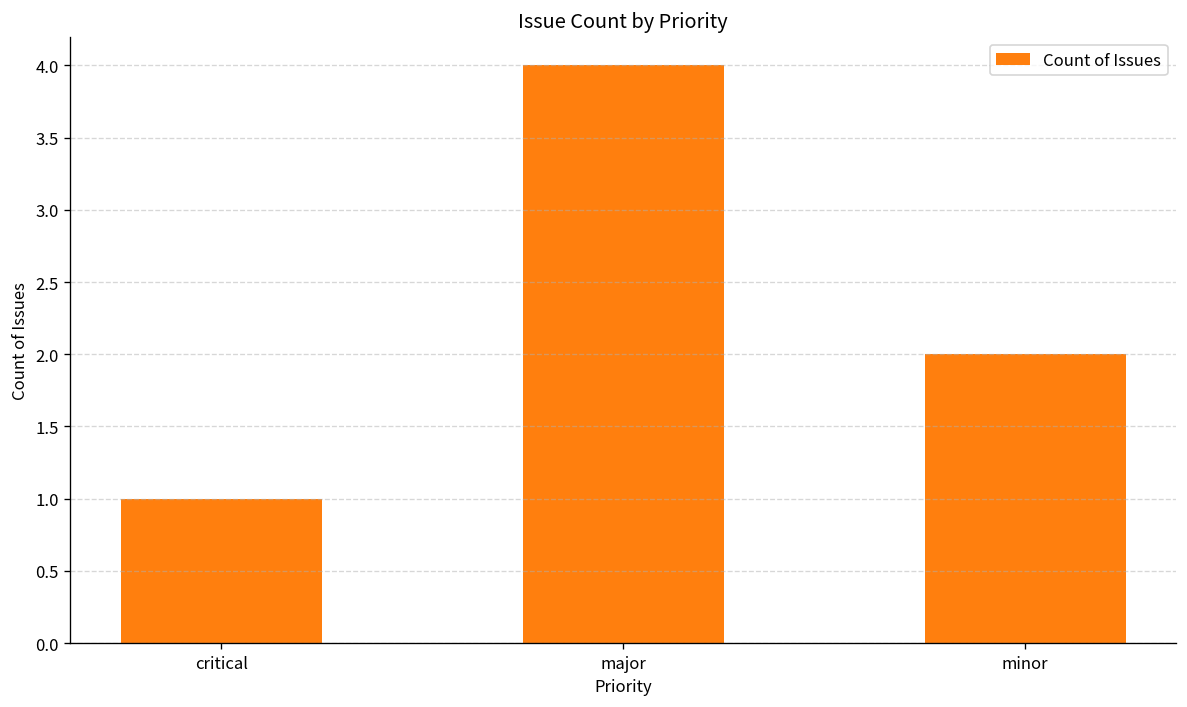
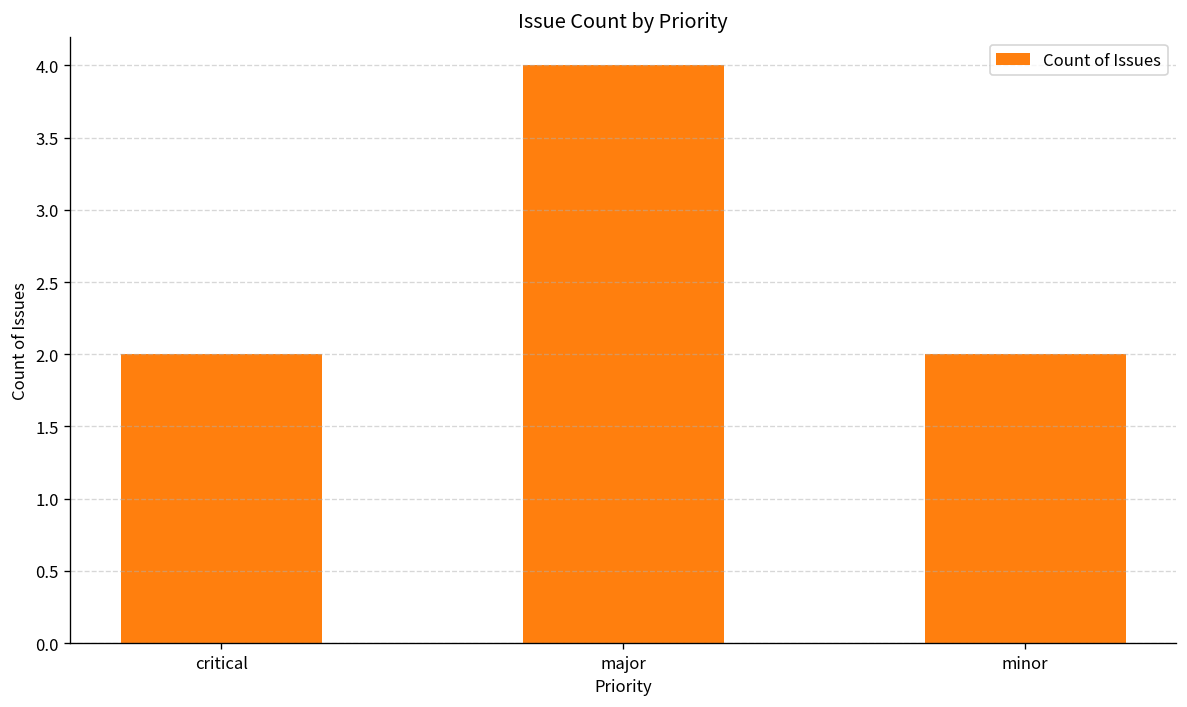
critical: 1 -> 2
